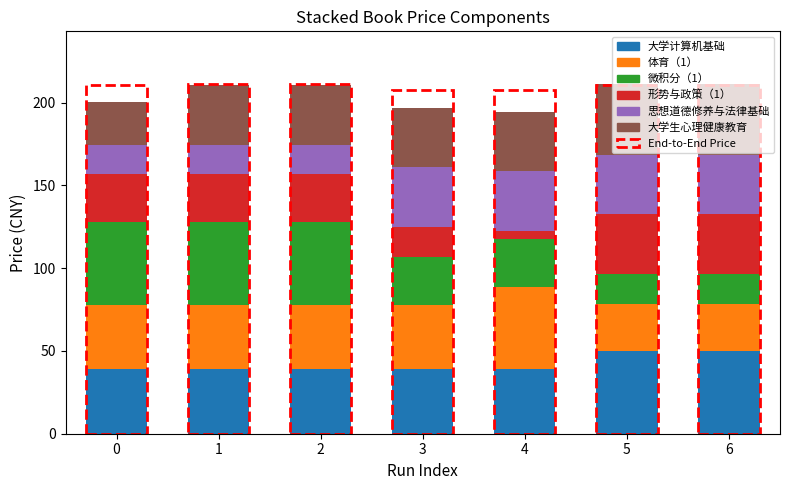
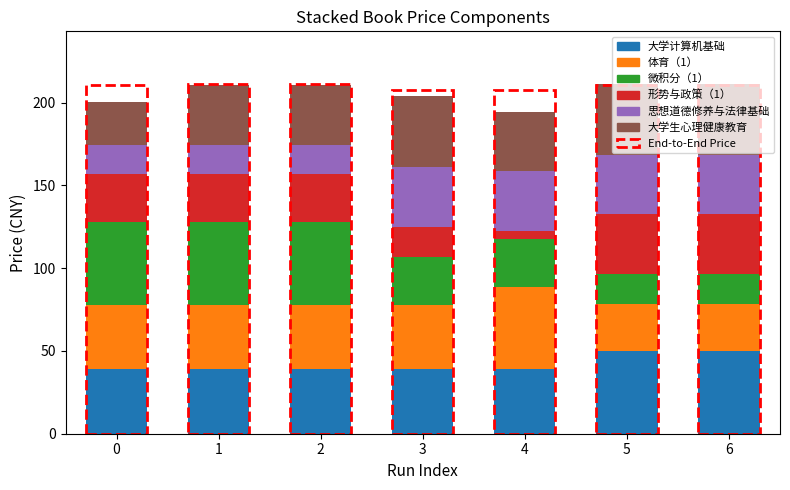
大学生心理健康教育, 3: 36 -> 43
